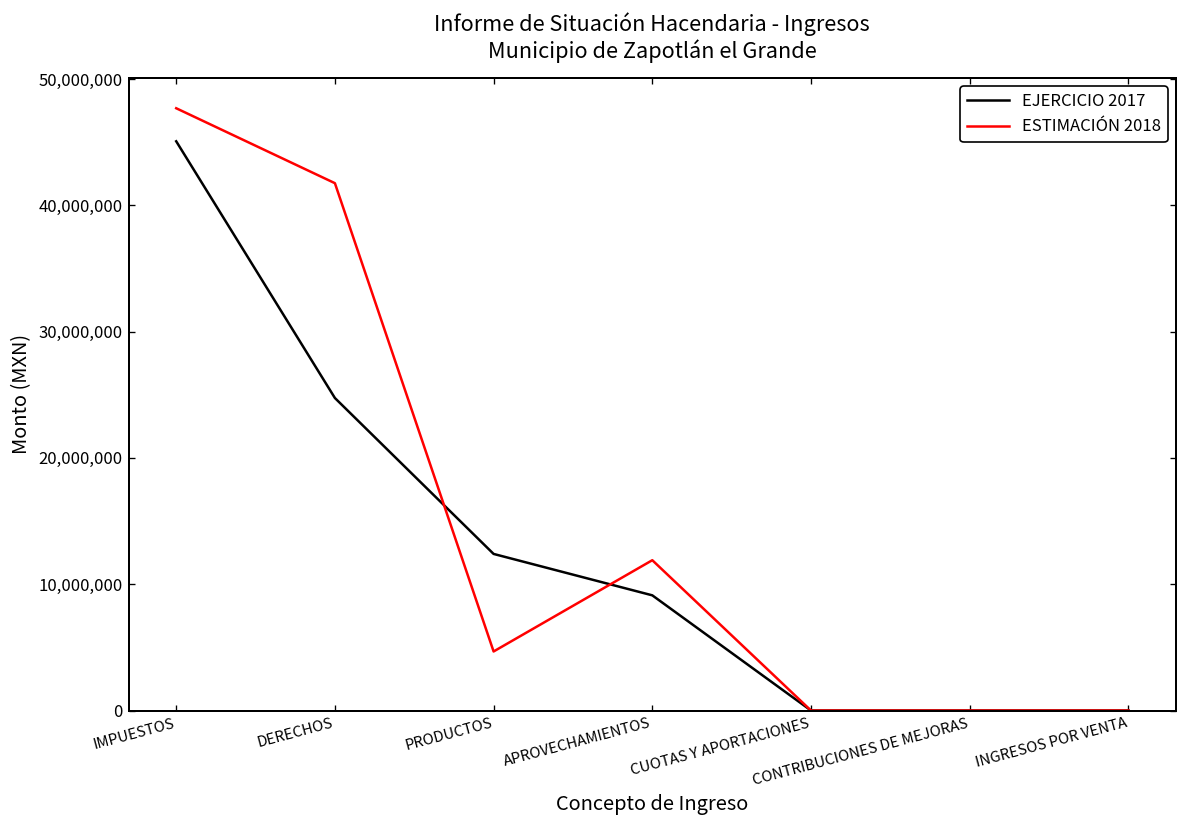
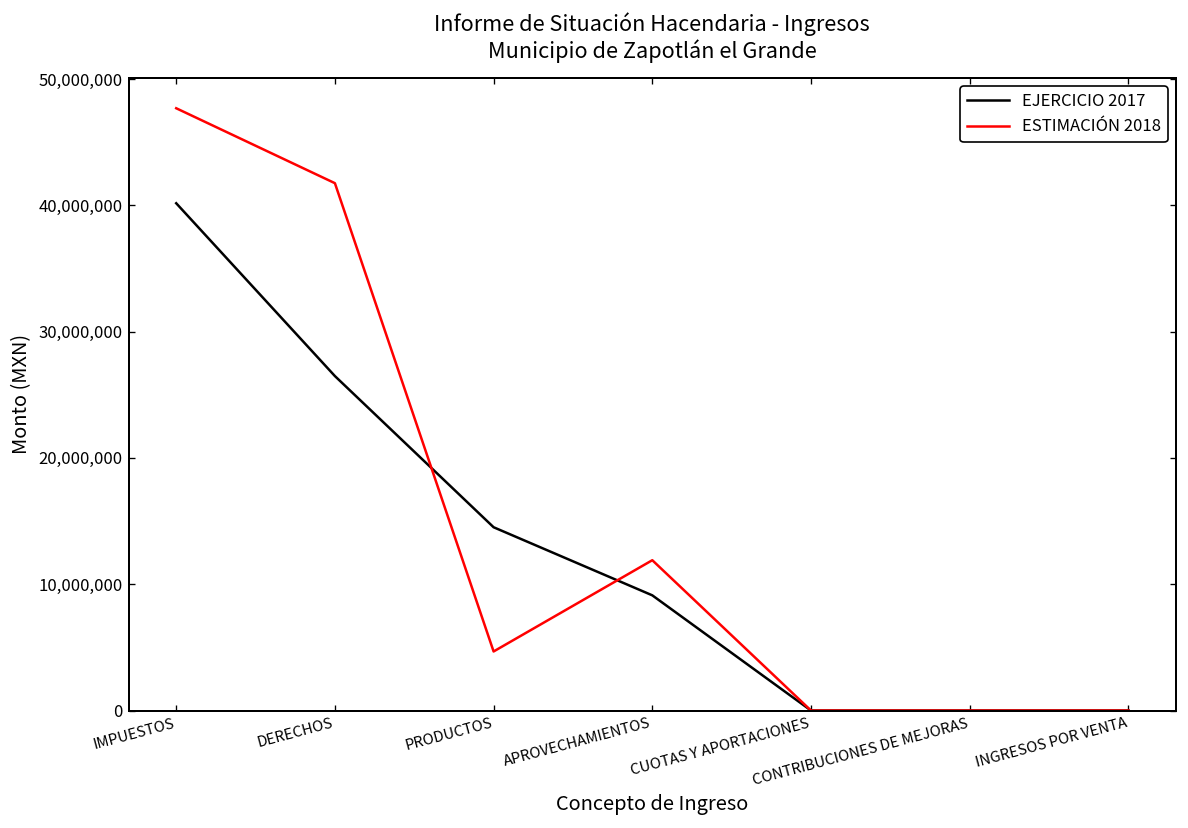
EJERCICIO 2017, IMPUESTOS: 45,100,000 -> 40,200,000
EJERCICIO 2017, DERECHOS: 24,700,000 -> 26,500,000
EJERCICIO 2017, PRODUCTOS: 12,400,000 -> 14,500,000
